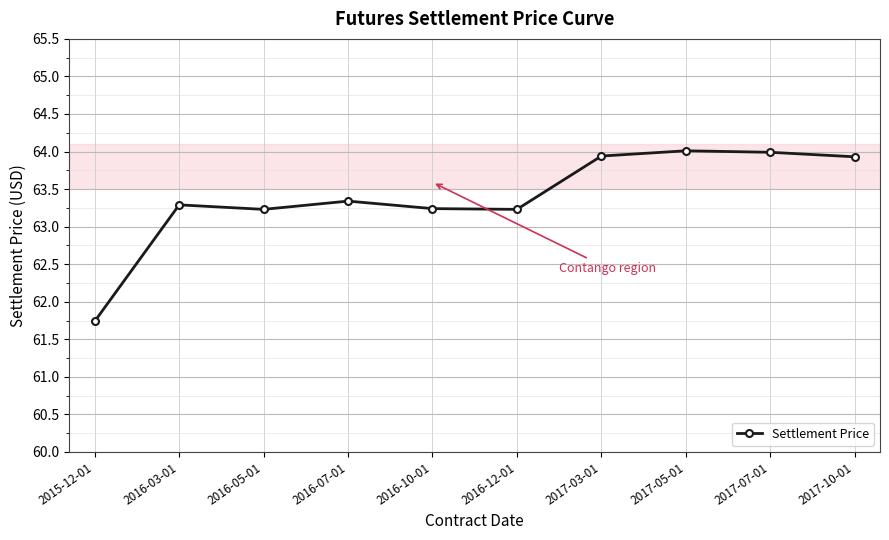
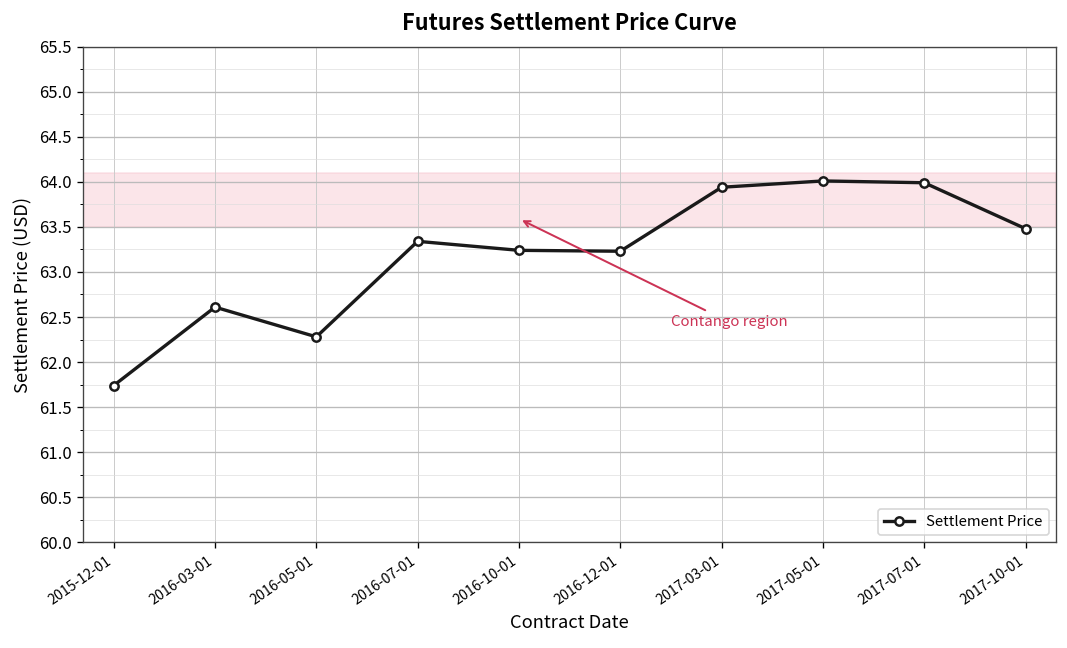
2016-03-01: 63.3 -> 62.6
2016-05-01: 63.2 -> 62.3
2017-10-01: 63.9 -> 63.5
